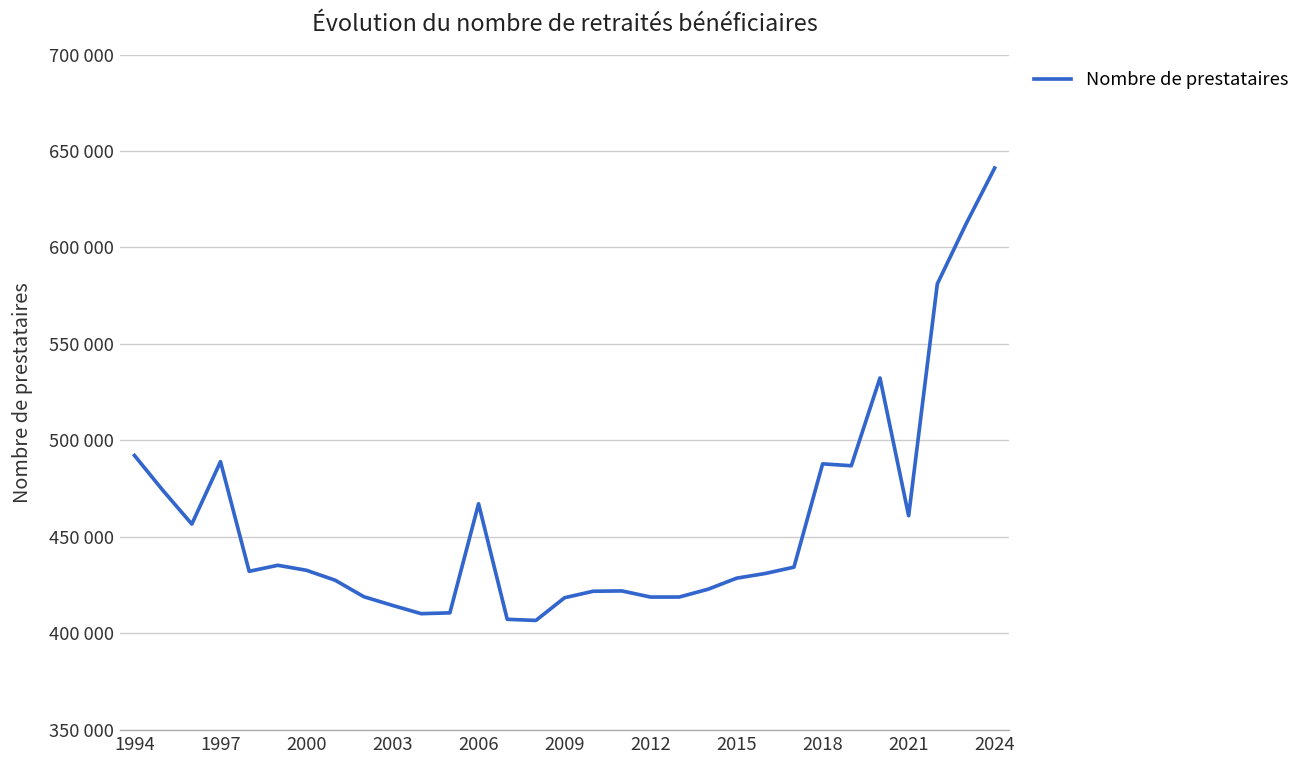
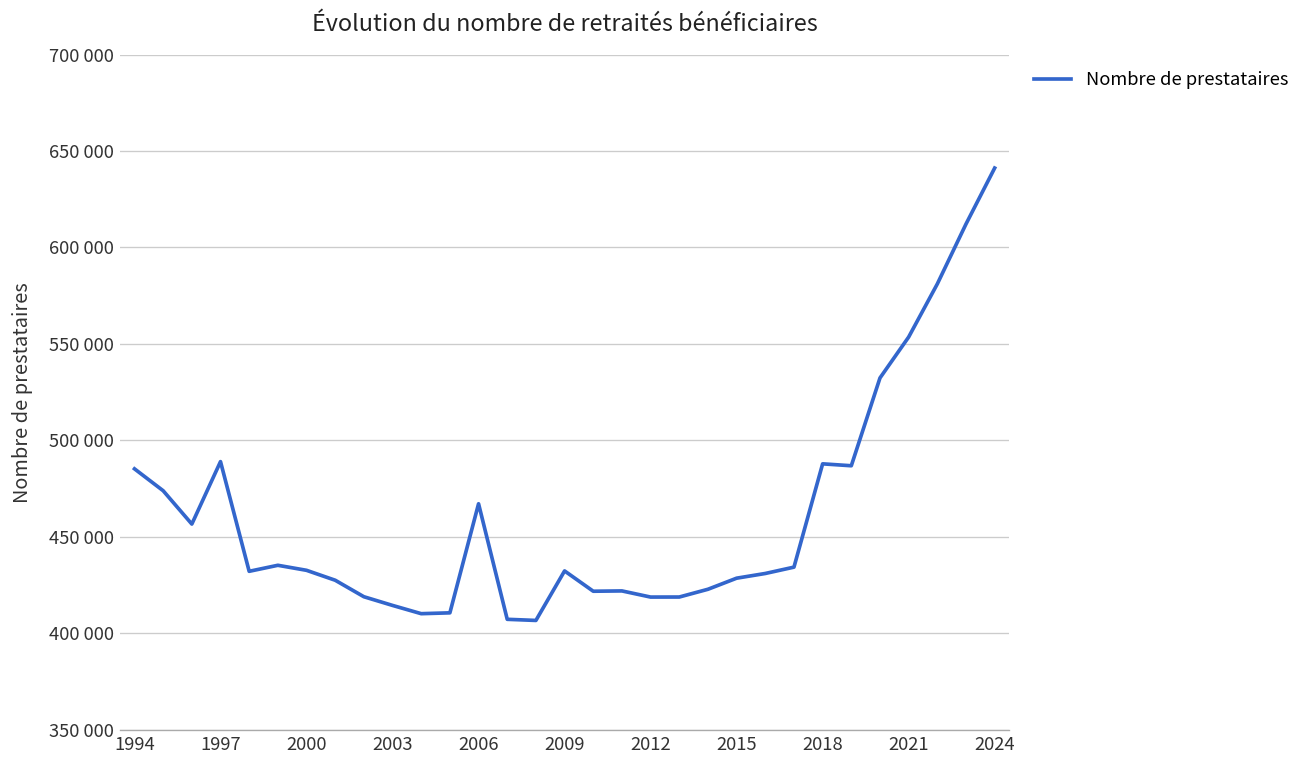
1994: 492000 -> 485000
2009: 418000 -> 432000
2021: 461000 -> 554000
